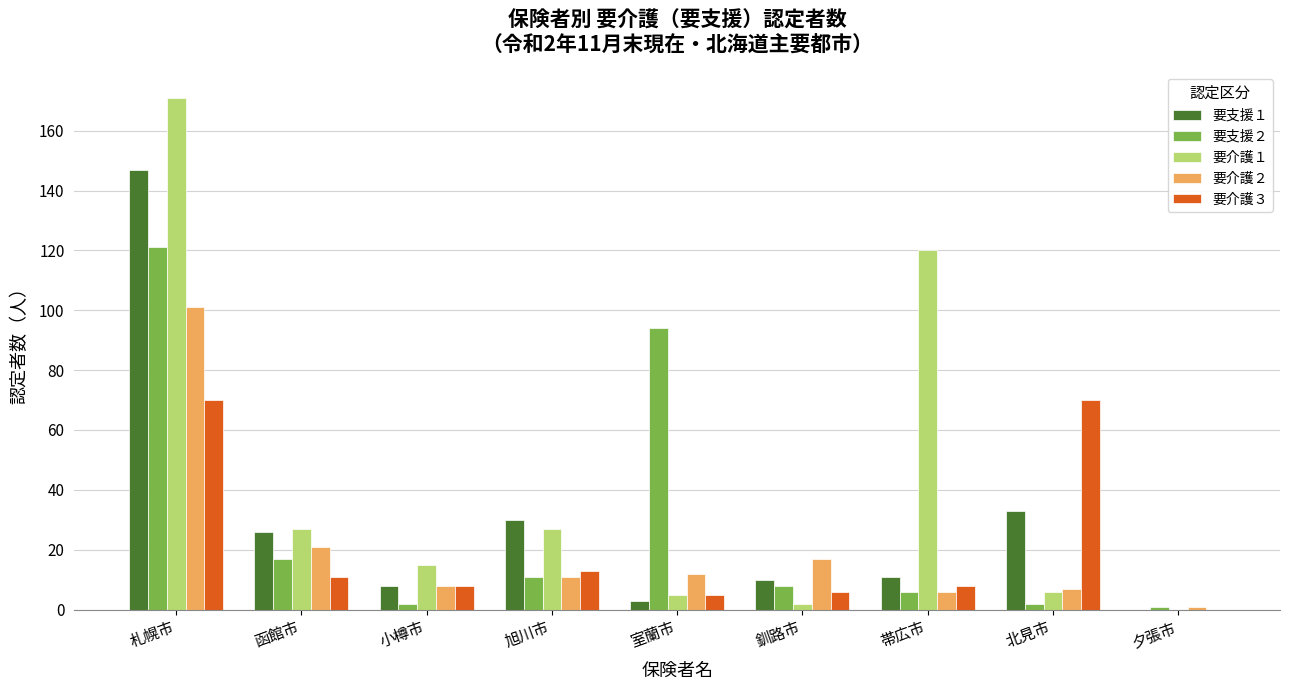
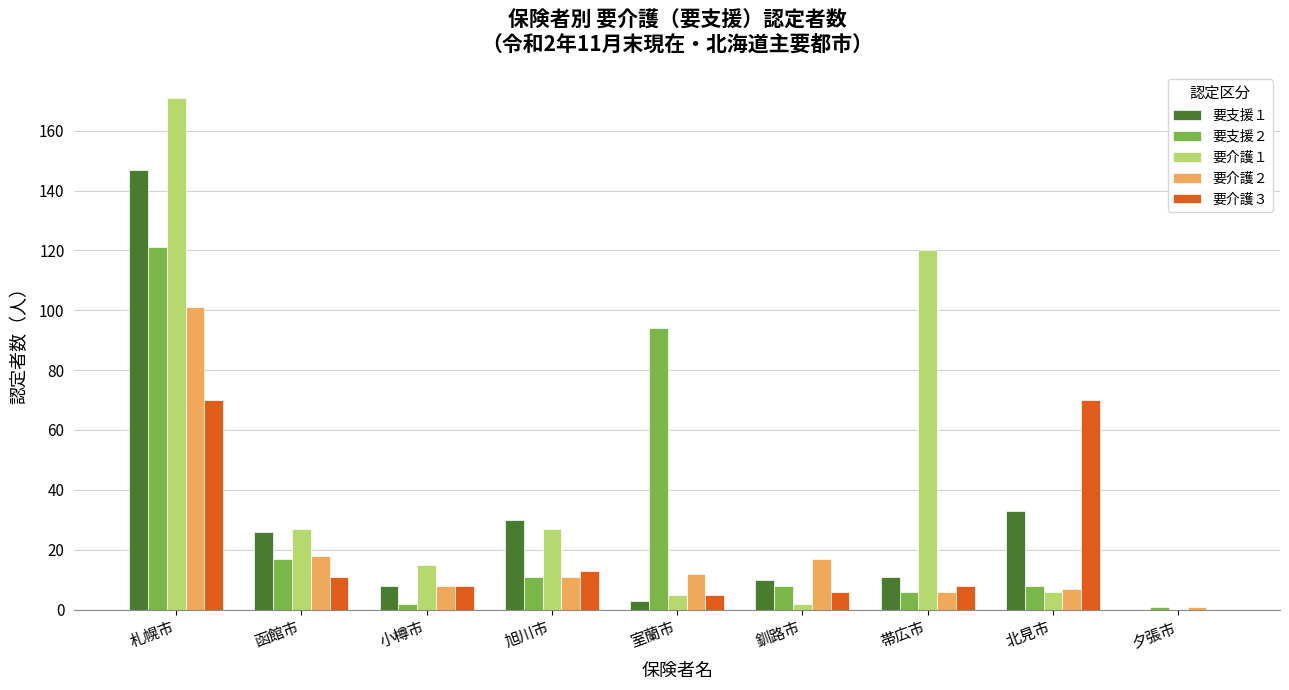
要介護２, 函館市: 21 -> 18
要支援２, 北見市: 2 -> 8
